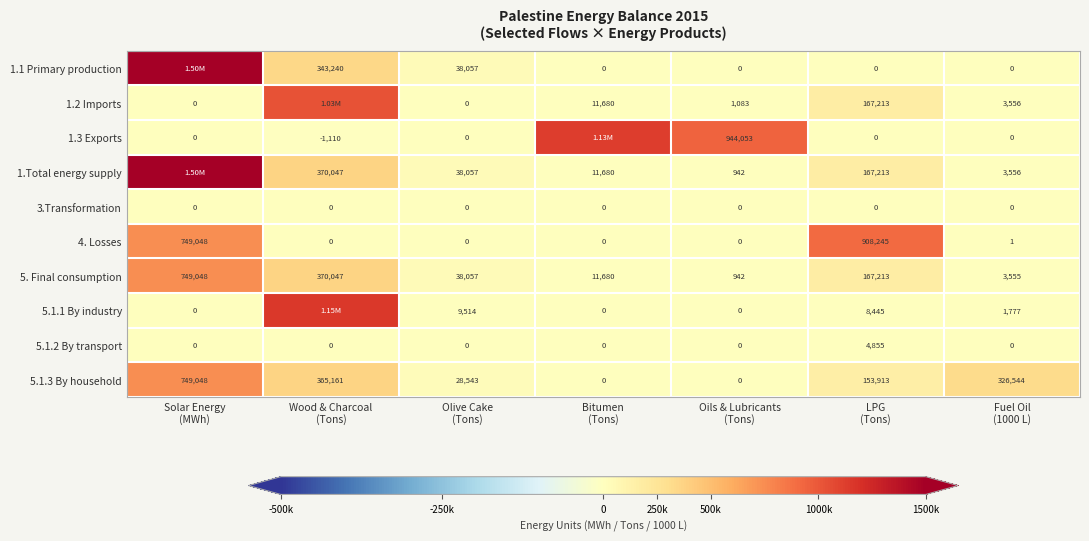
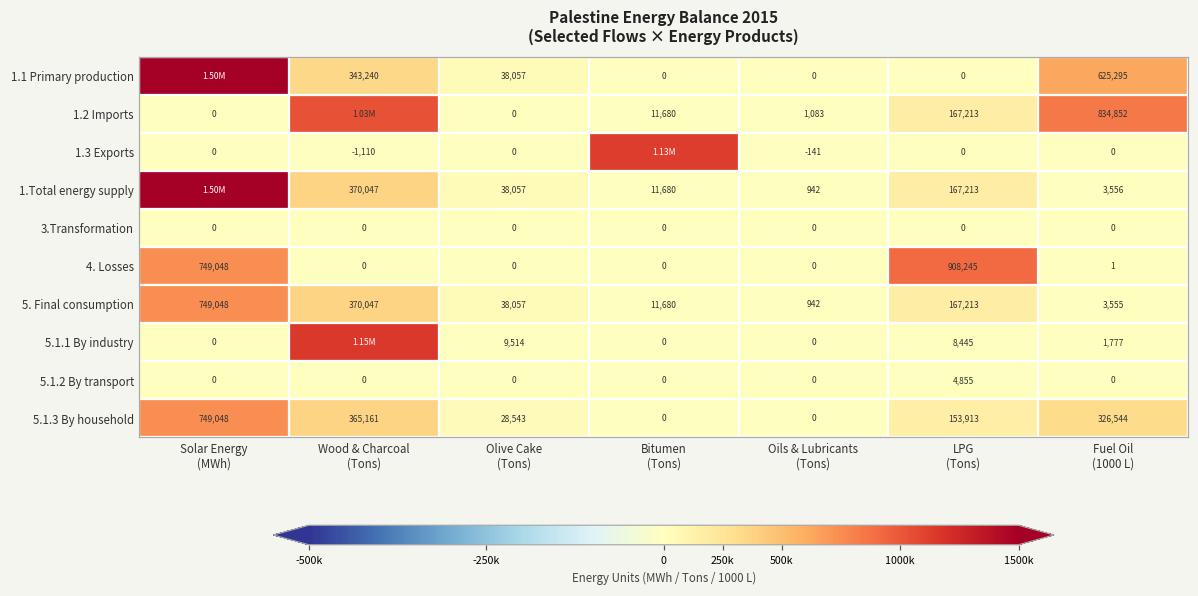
1.1 Primary production, Fuel Oil (1000 L): 0 -> 625,295
1.2 Imports, Fuel Oil (1000 L): 3,556 -> 834,852
1.3 Exports, Oils & Lubricants (Tons): 944,053 -> -141
